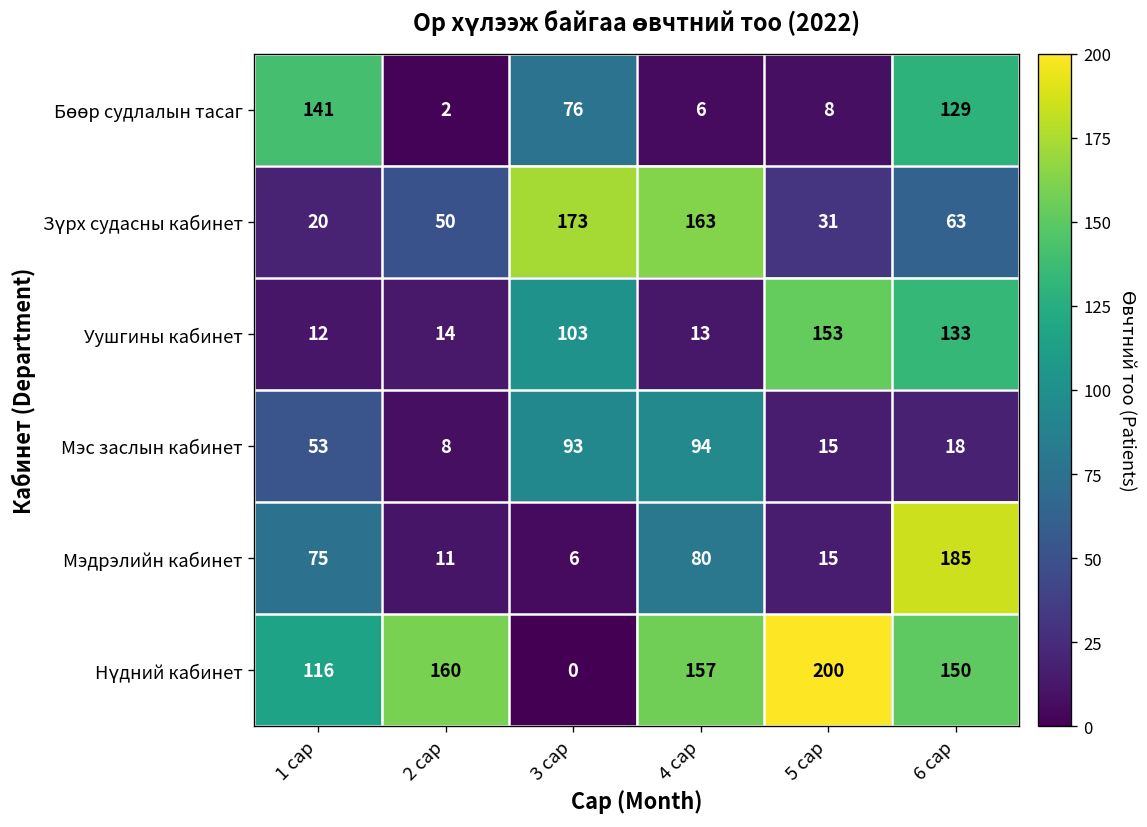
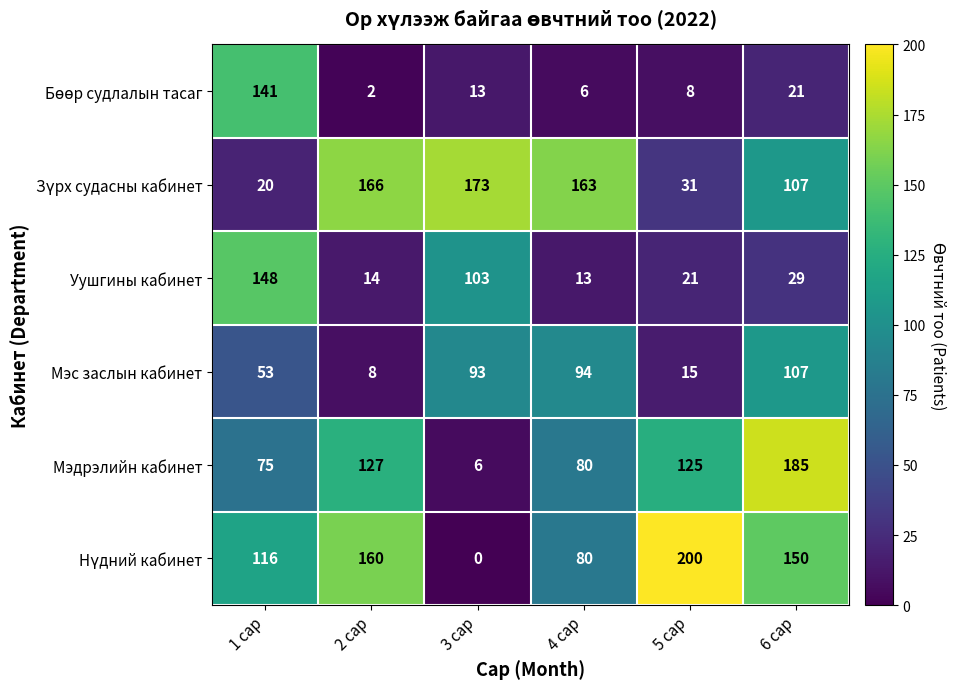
Бөөр судлалын тасаг, 3 сар: 76 -> 13
Бөөр судлалын тасаг, 6 сар: 129 -> 21
Зүрх судасны кабинет, 2 сар: 50 -> 166
Зүрх судасны кабинет, 6 сар: 63 -> 107
Уушгины кабинет, 1 сар: 12 -> 148
Уушгины кабинет, 5 сар: 153 -> 21
Уушгины кабинет, 6 сар: 133 -> 29
Мэс заслын кабинет, 6 сар: 18 -> 107
Мэдрэлийн кабинет, 2 сар: 11 -> 127
Мэдрэлийн кабинет, 5 сар: 15 -> 125
Нүдний кабинет, 4 сар: 157 -> 80
